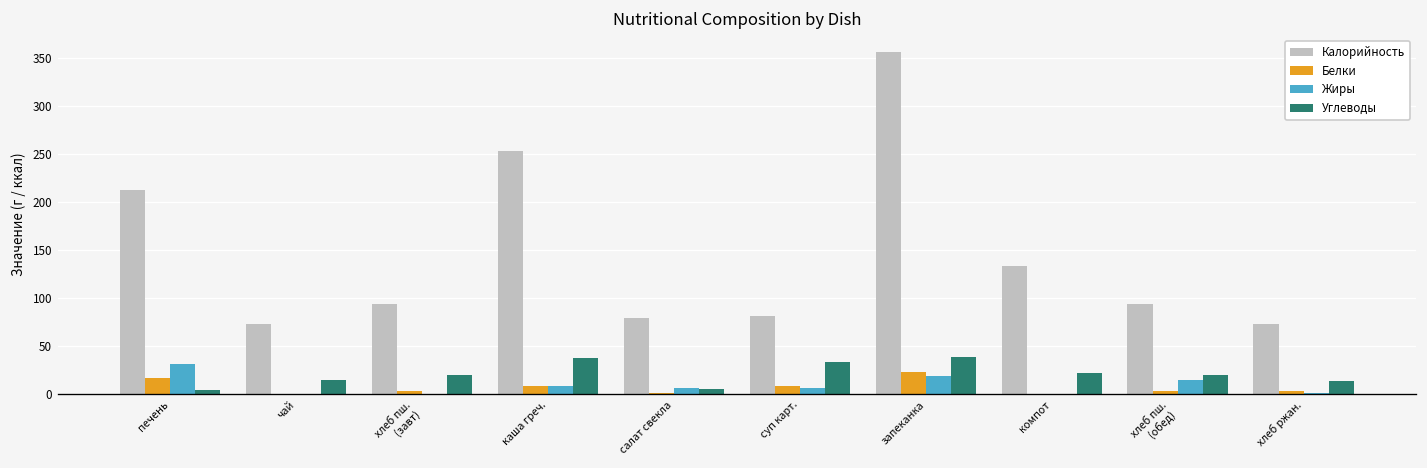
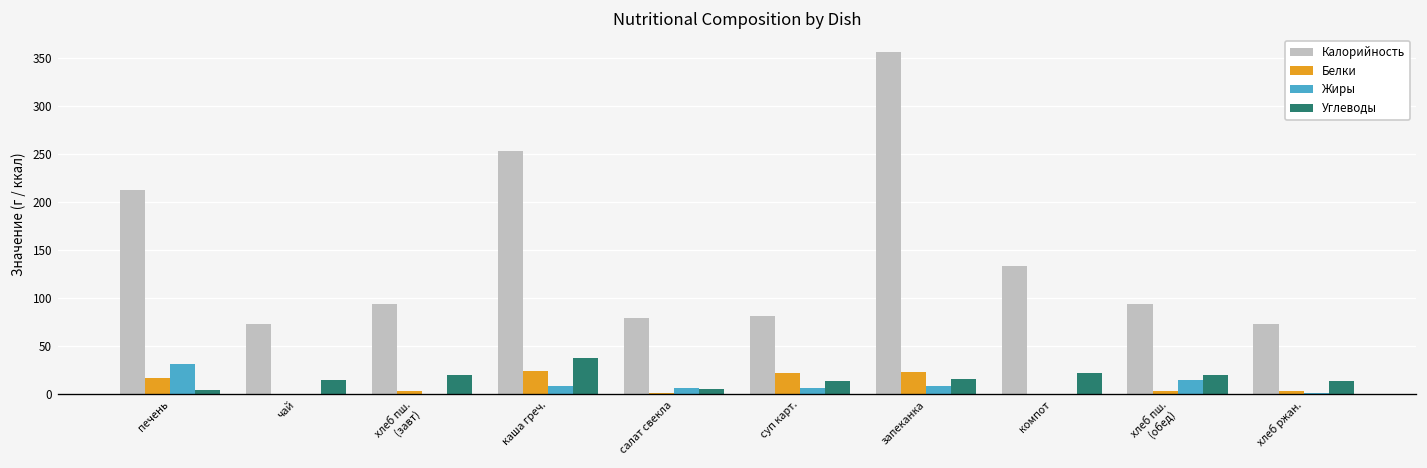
Белки, каша греч.: 10 -> 20
Белки, суп карт.: 10 -> 20
Углеводы, суп карт.: 30 -> 10
Жиры, запеканка: 20 -> 10
Углеводы, запеканка: 40 -> 20
